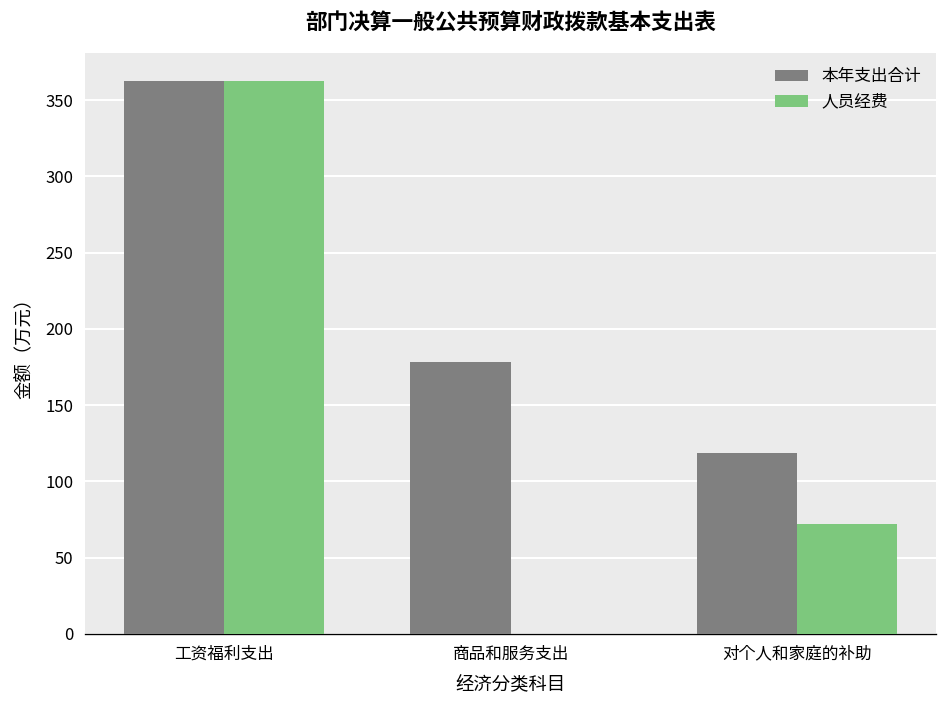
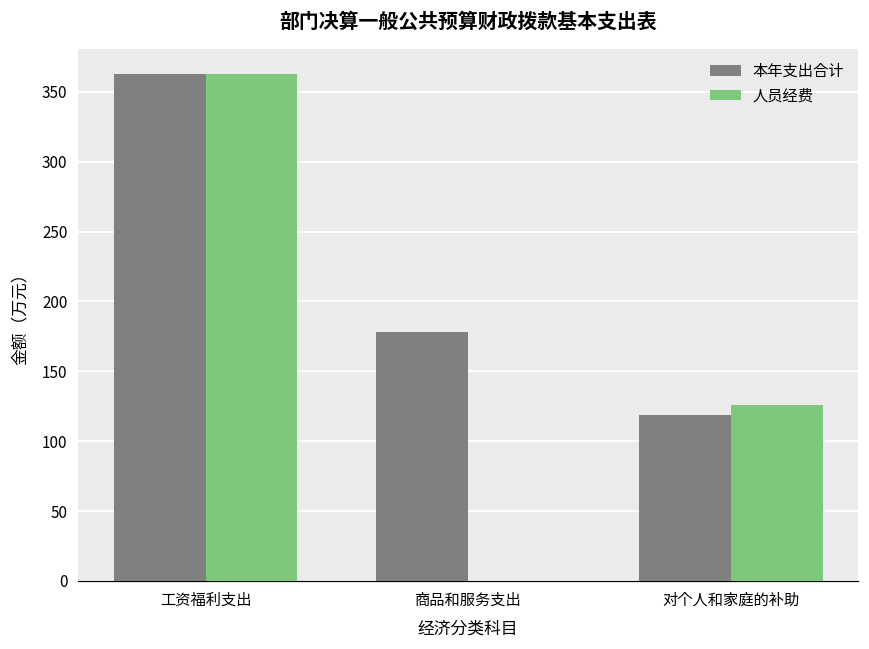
人员经费, 对个人和家庭的补助: 72 -> 126
